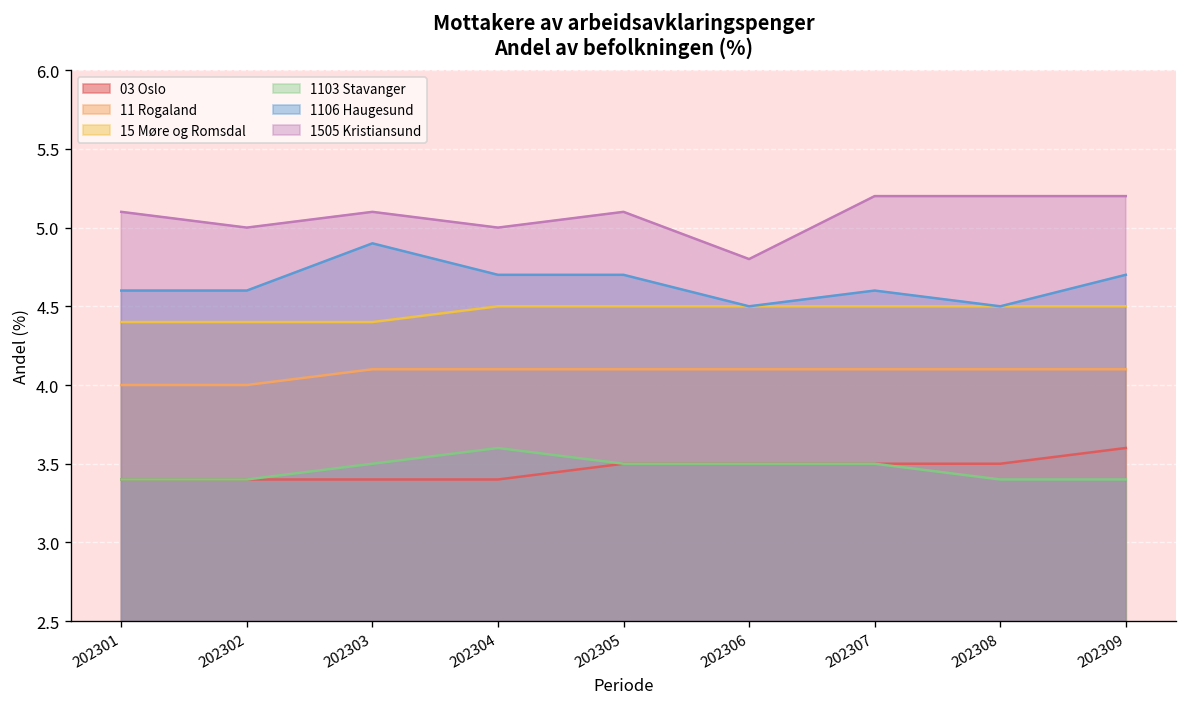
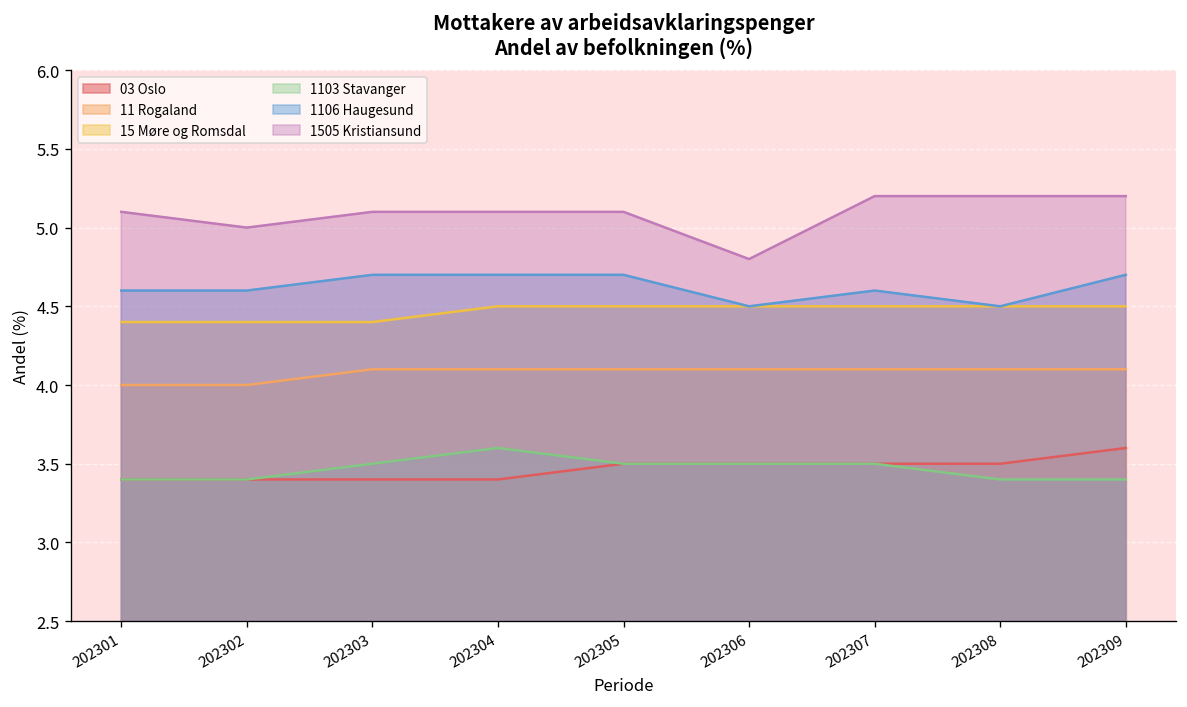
1106 Haugesund, 202303: 4.9 -> 4.7
1505 Kristiansund, 202304: 5.0 -> 5.1
